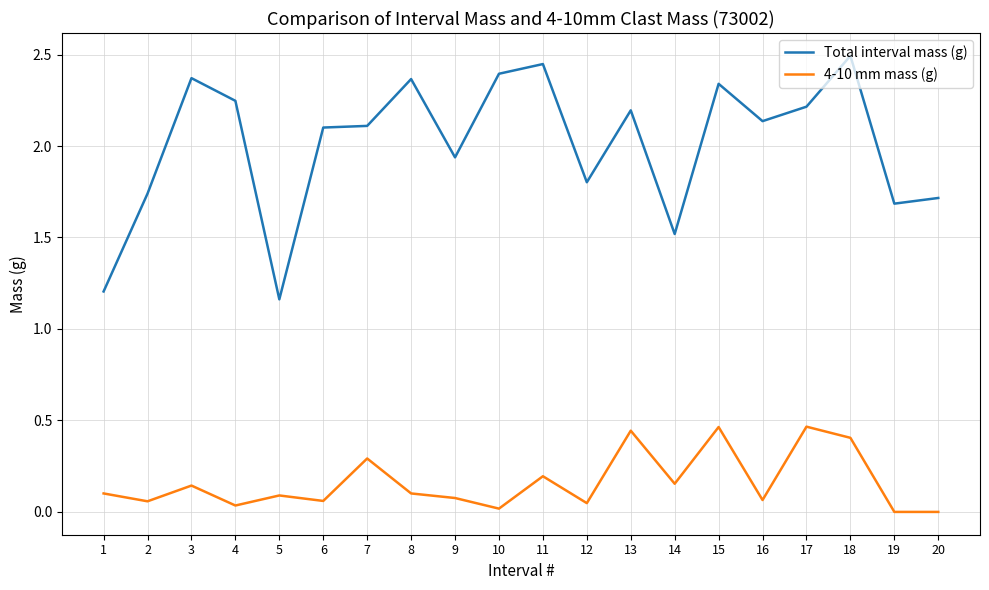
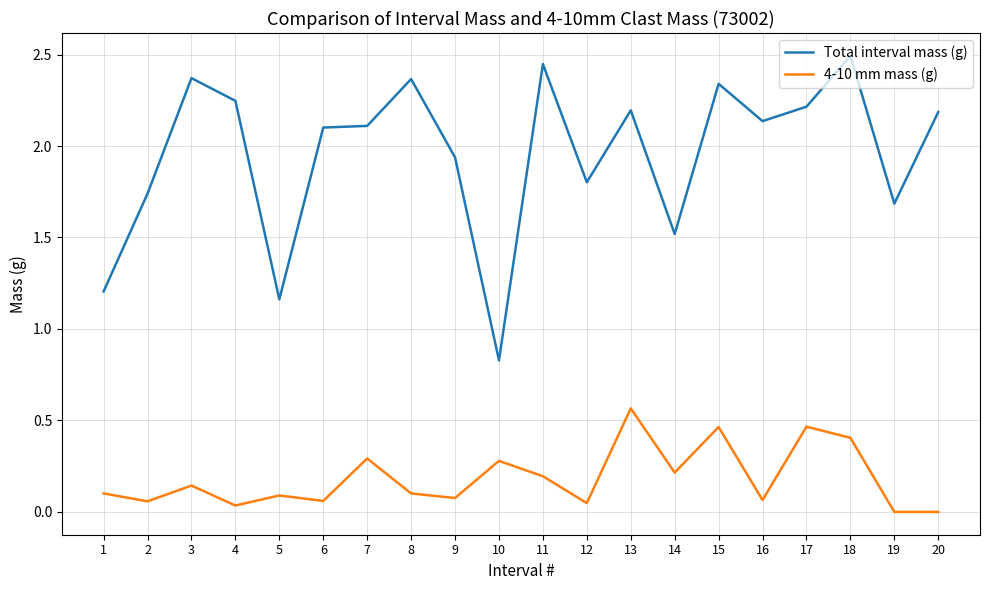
Total interval mass (g), 10: 2.40 -> 0.83
4-10 mm mass (g), 10: 0.02 -> 0.28
4-10 mm mass (g), 13: 0.44 -> 0.57
4-10 mm mass (g), 14: 0.15 -> 0.22
Total interval mass (g), 20: 1.72 -> 2.19
